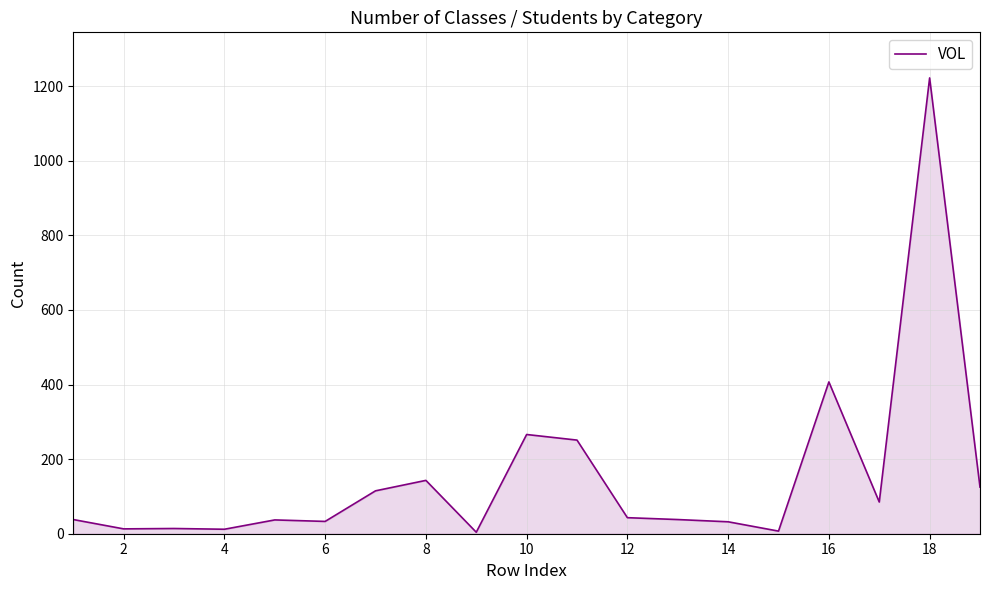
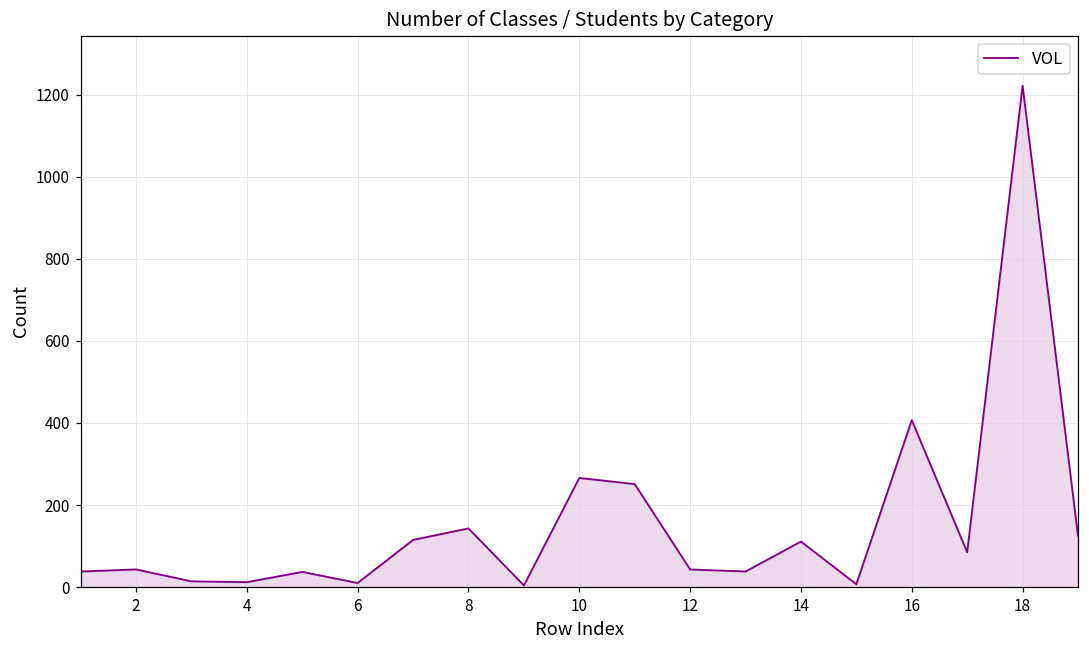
2: 10 -> 40
6: 30 -> 10
14: 30 -> 110
